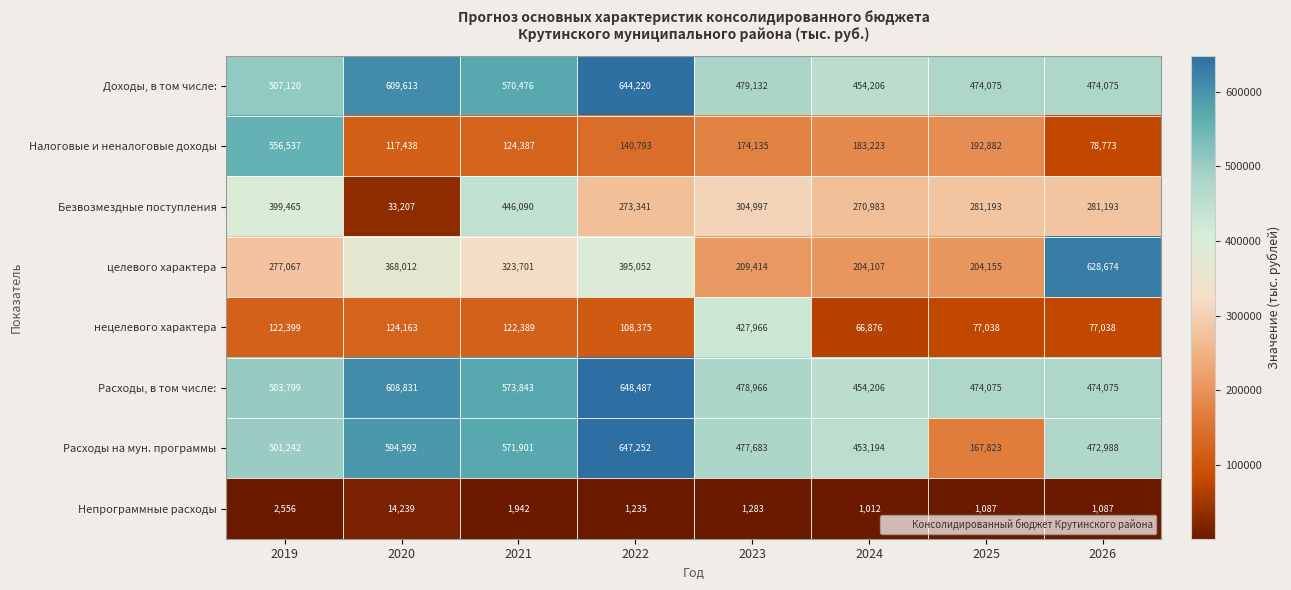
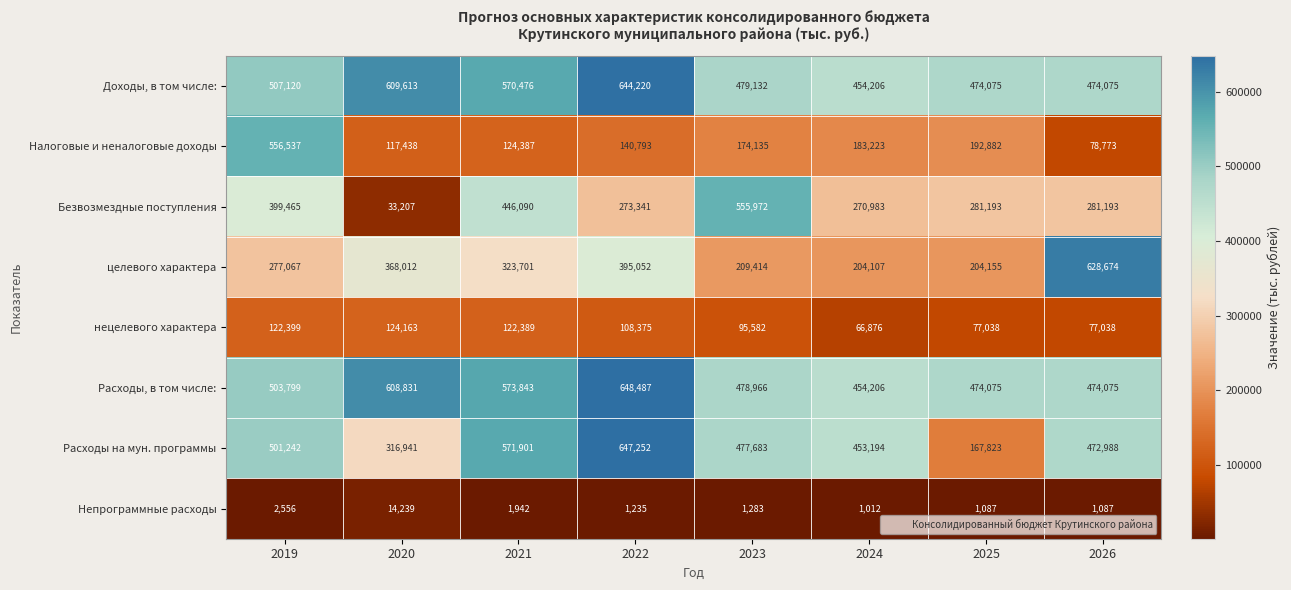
Безвозмездные поступления, 2023: 304,997 -> 555,972
нецелевого характера, 2023: 427,966 -> 95,582
Расходы на мун. программы, 2020: 594,592 -> 316,941
